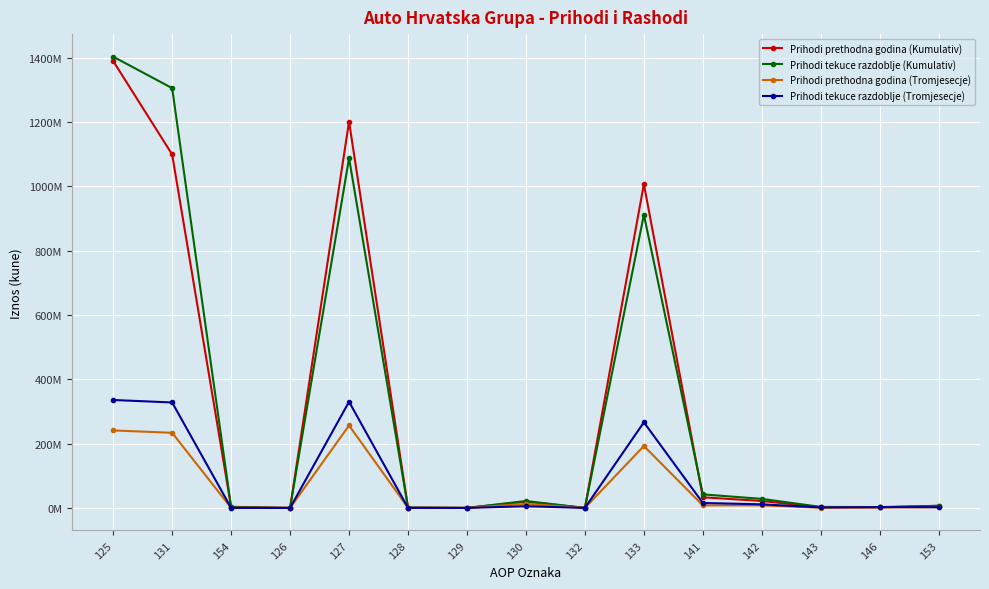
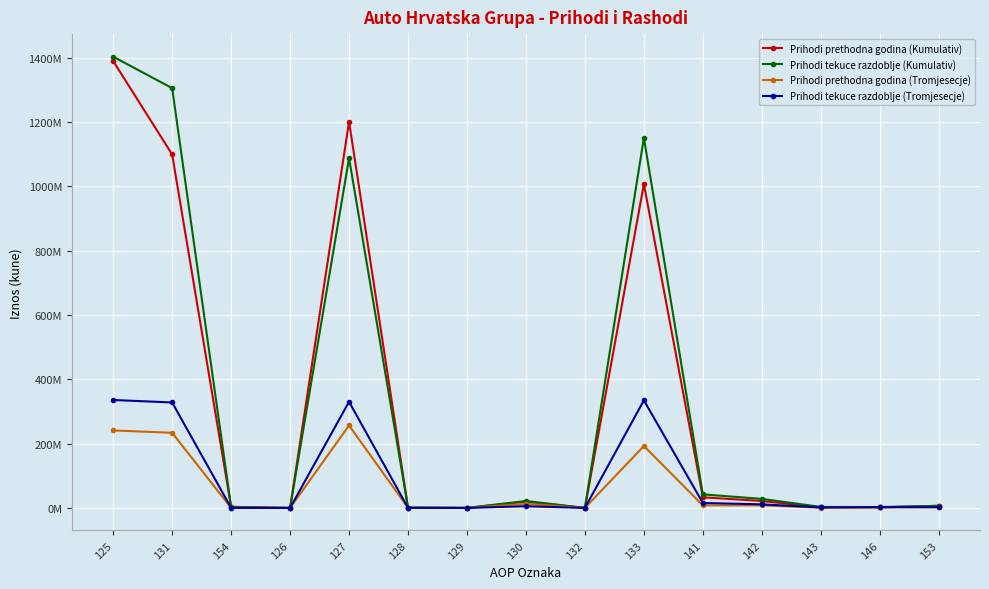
Prihodi tekuce razdoblje (Kumulativ), 133: 910000000 -> 1150000000
Prihodi tekuce razdoblje (Tromjesecje), 133: 270000000 -> 330000000
